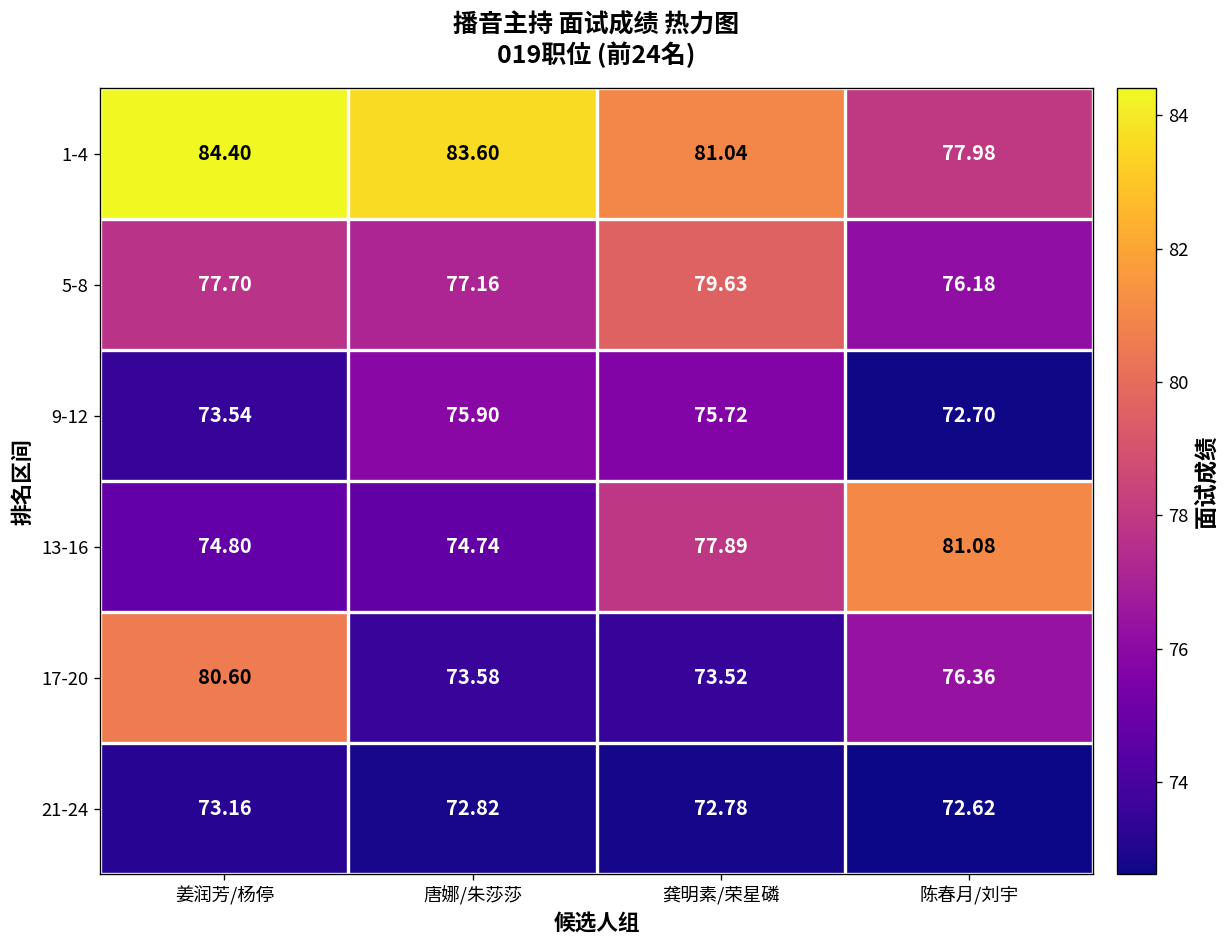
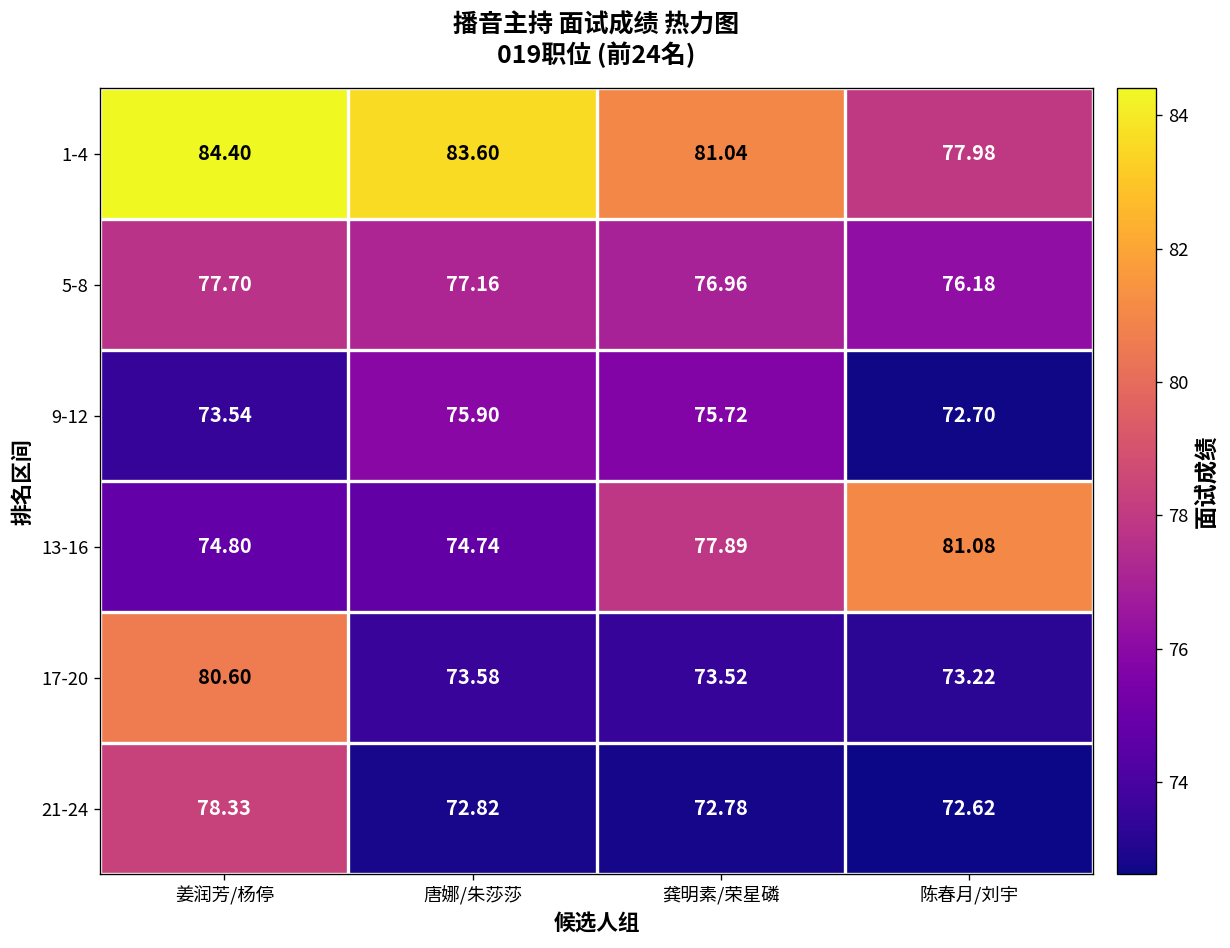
5-8, 龚明素/荣星磷: 79.63 -> 76.96
17-20, 陈春月/刘宇: 76.36 -> 73.22
21-24, 姜润芳/杨停: 73.16 -> 78.33
